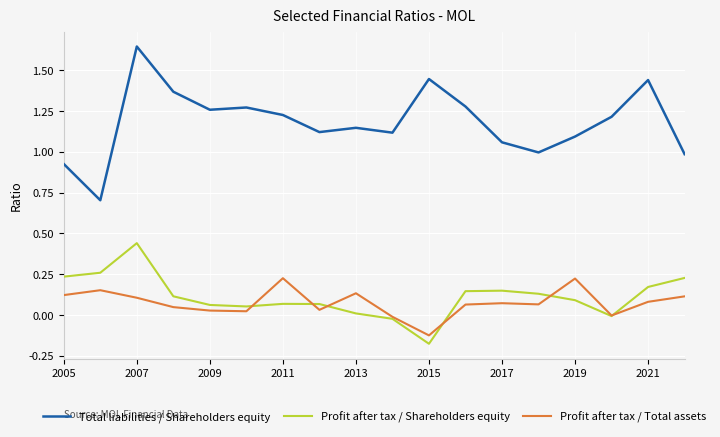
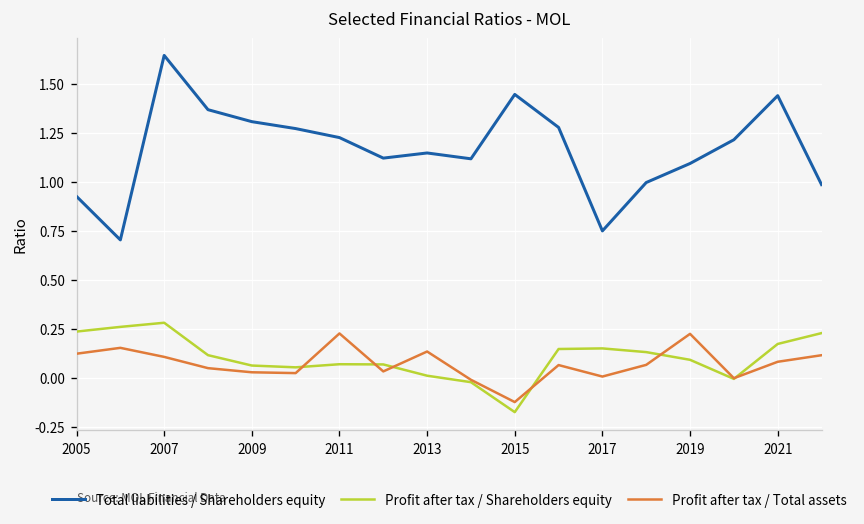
Profit after tax / Shareholders equity, 2007: 0.44 -> 0.28
Total liabilities / Shareholders equity, 2009: 1.26 -> 1.31
Total liabilities / Shareholders equity, 2017: 1.06 -> 0.75
Profit after tax / Total assets, 2017: 0.07 -> 0.01
